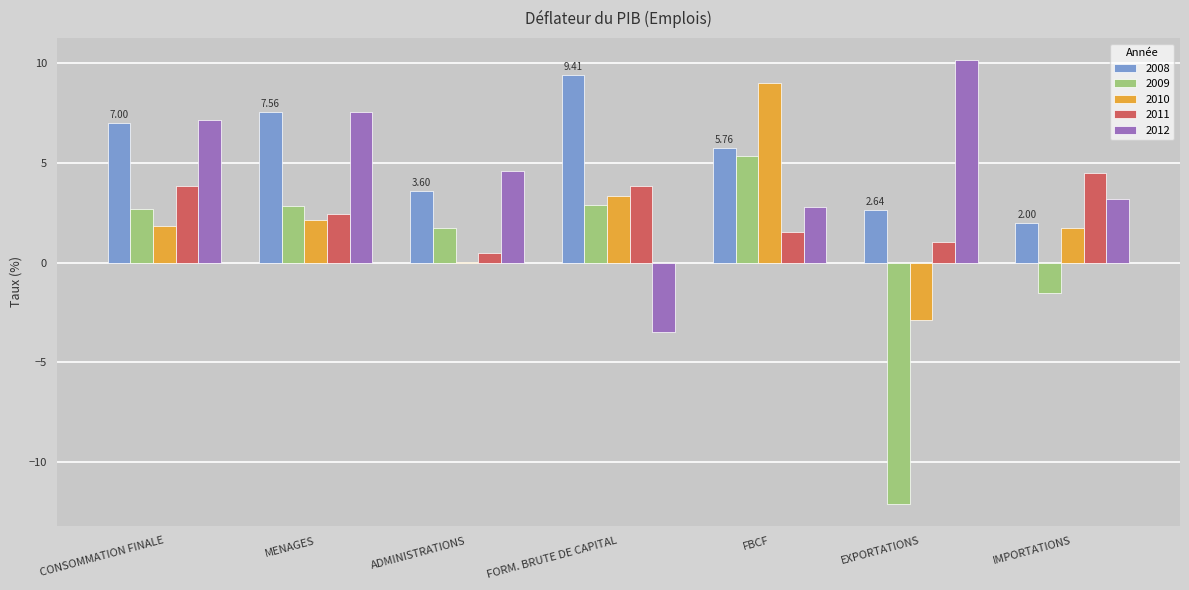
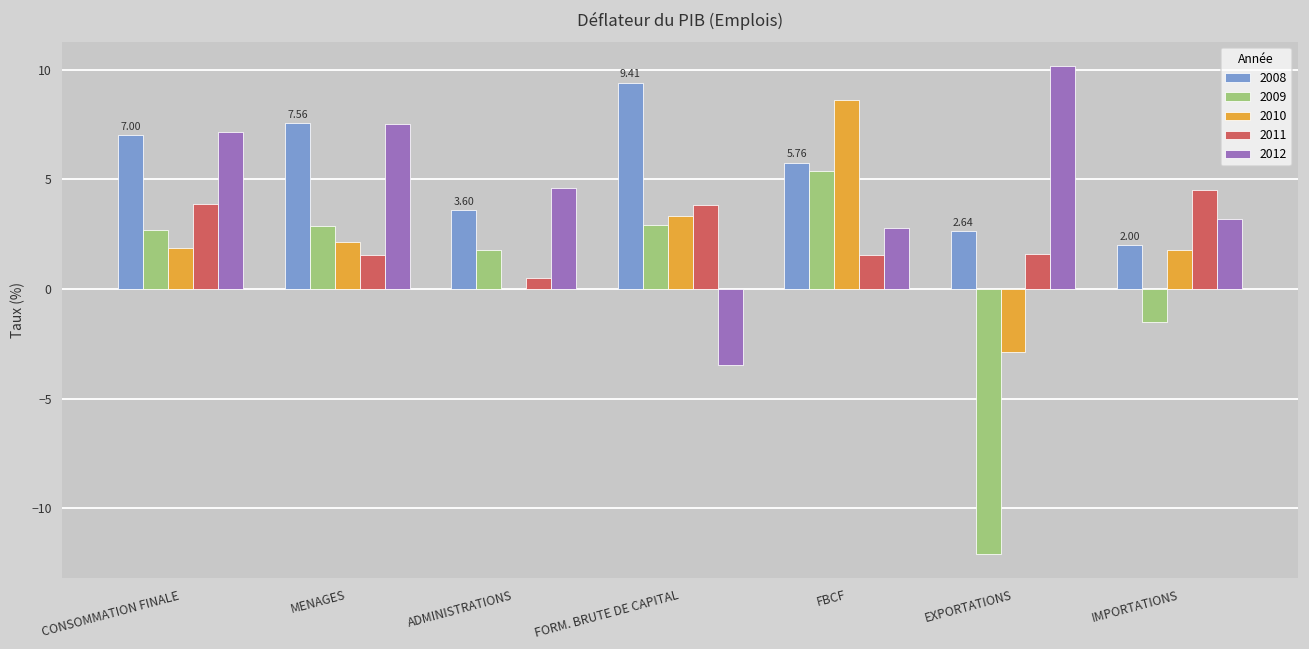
2011, MENAGES: 2.5 -> 1.5
2010, FBCF: 9.0 -> 8.6
2011, EXPORTATIONS: 1.0 -> 1.6
